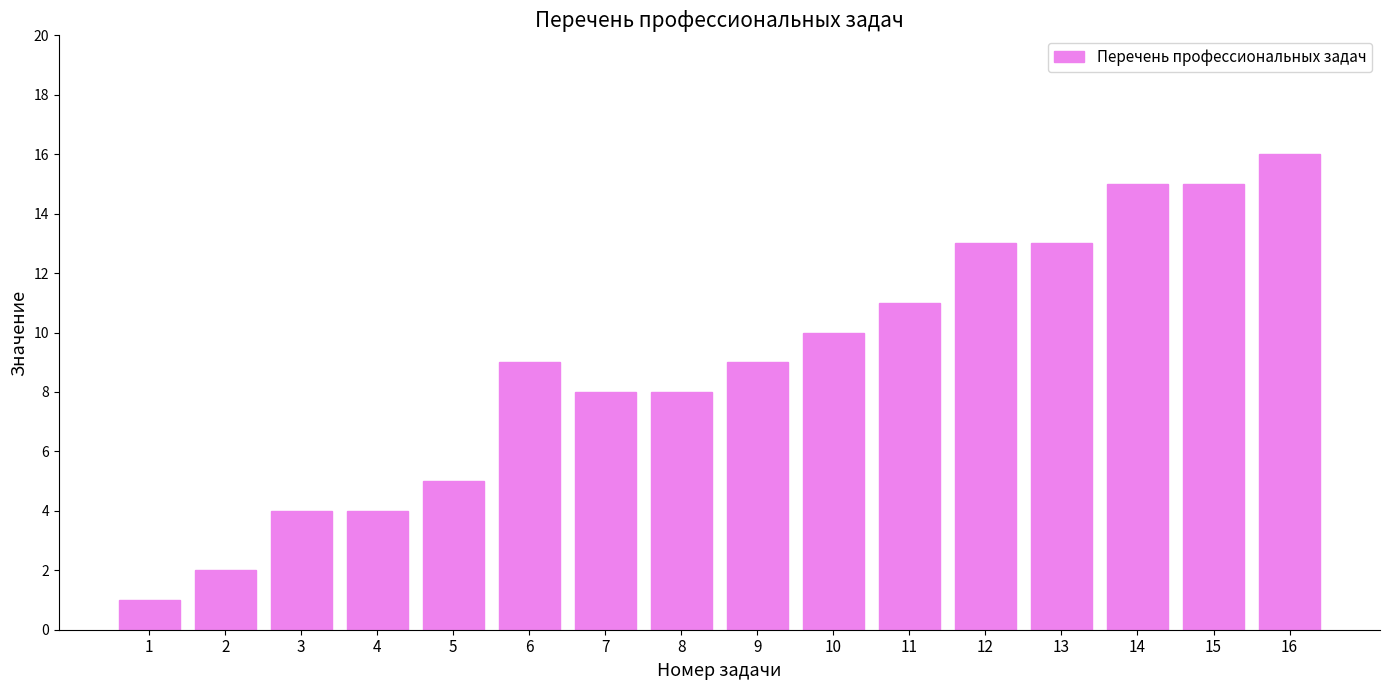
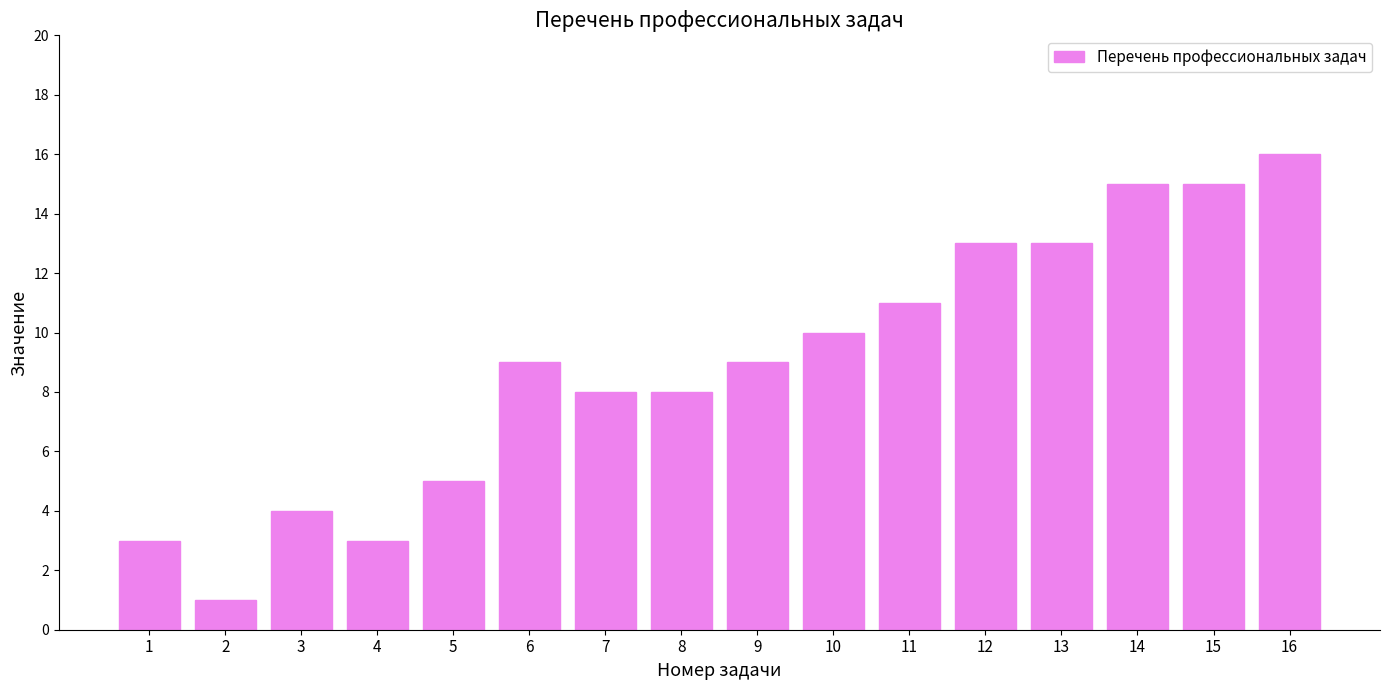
1: 1 -> 3
2: 2 -> 1
4: 4 -> 3
